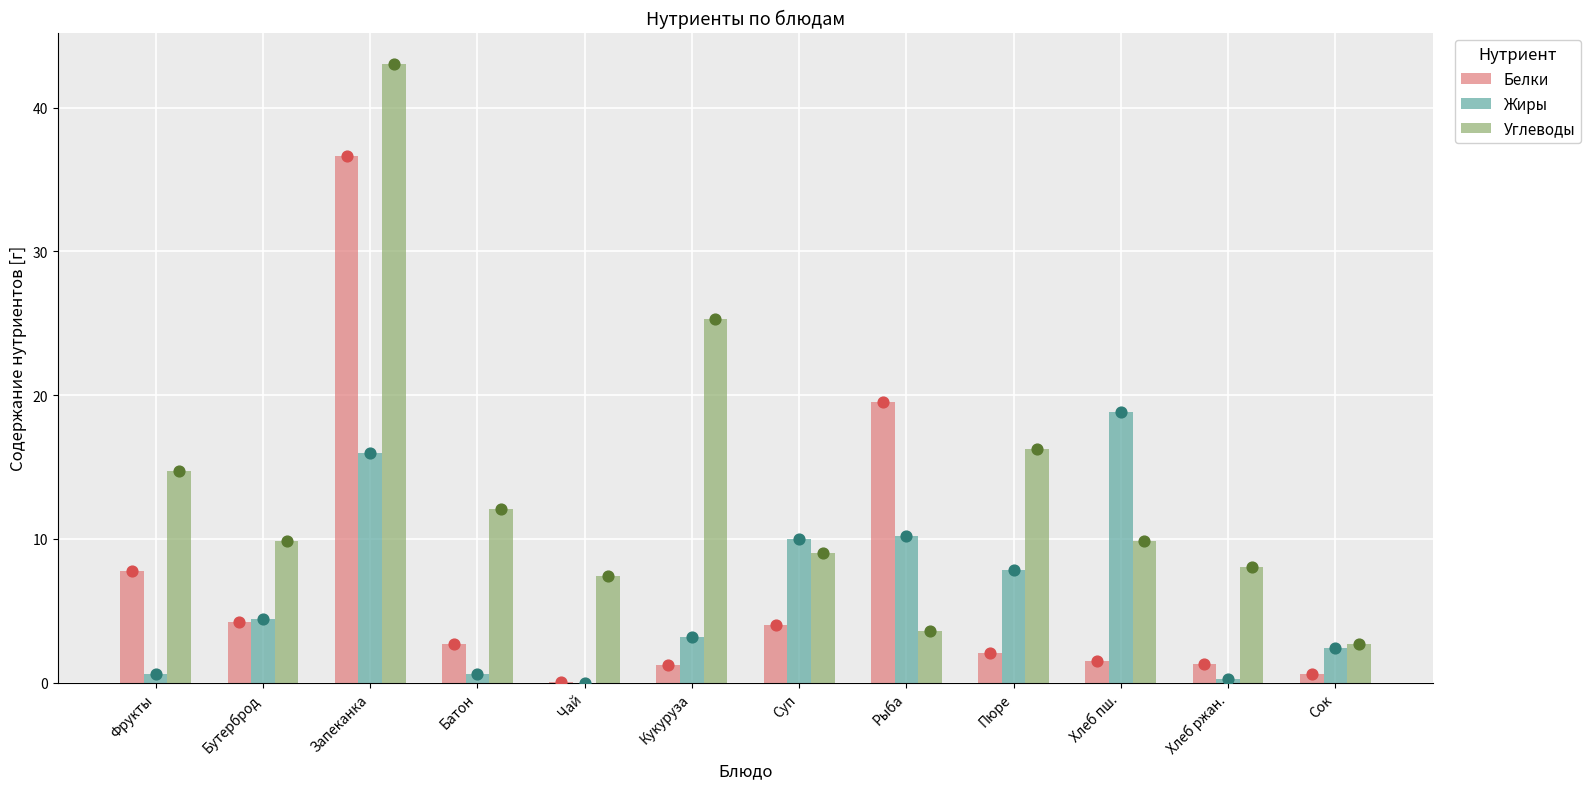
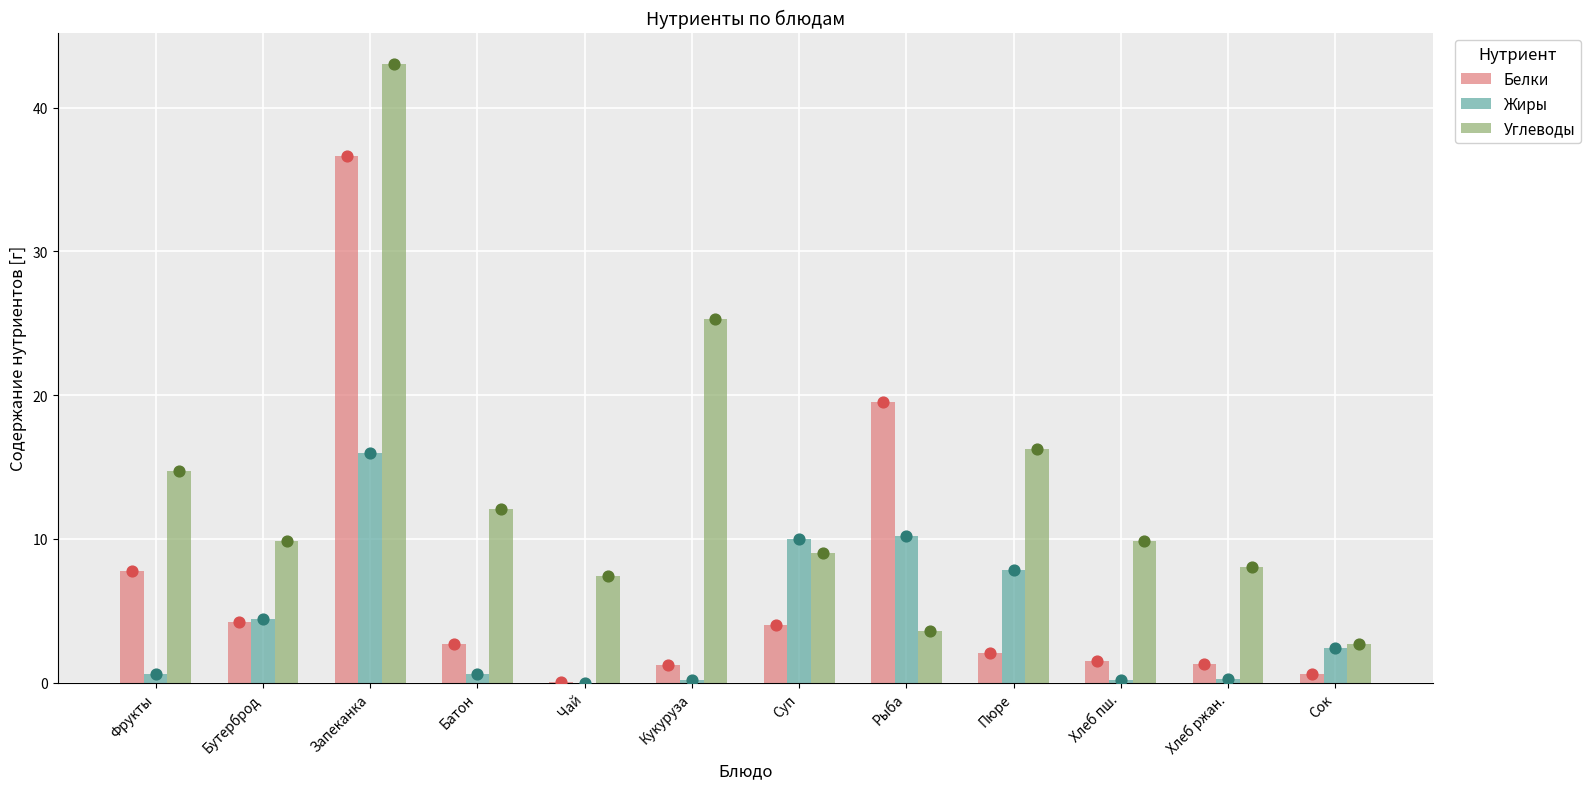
Жиры, Кукуруза: 3.2 -> 0.2
Жиры, Хлеб пш.: 18.8 -> 0.2
